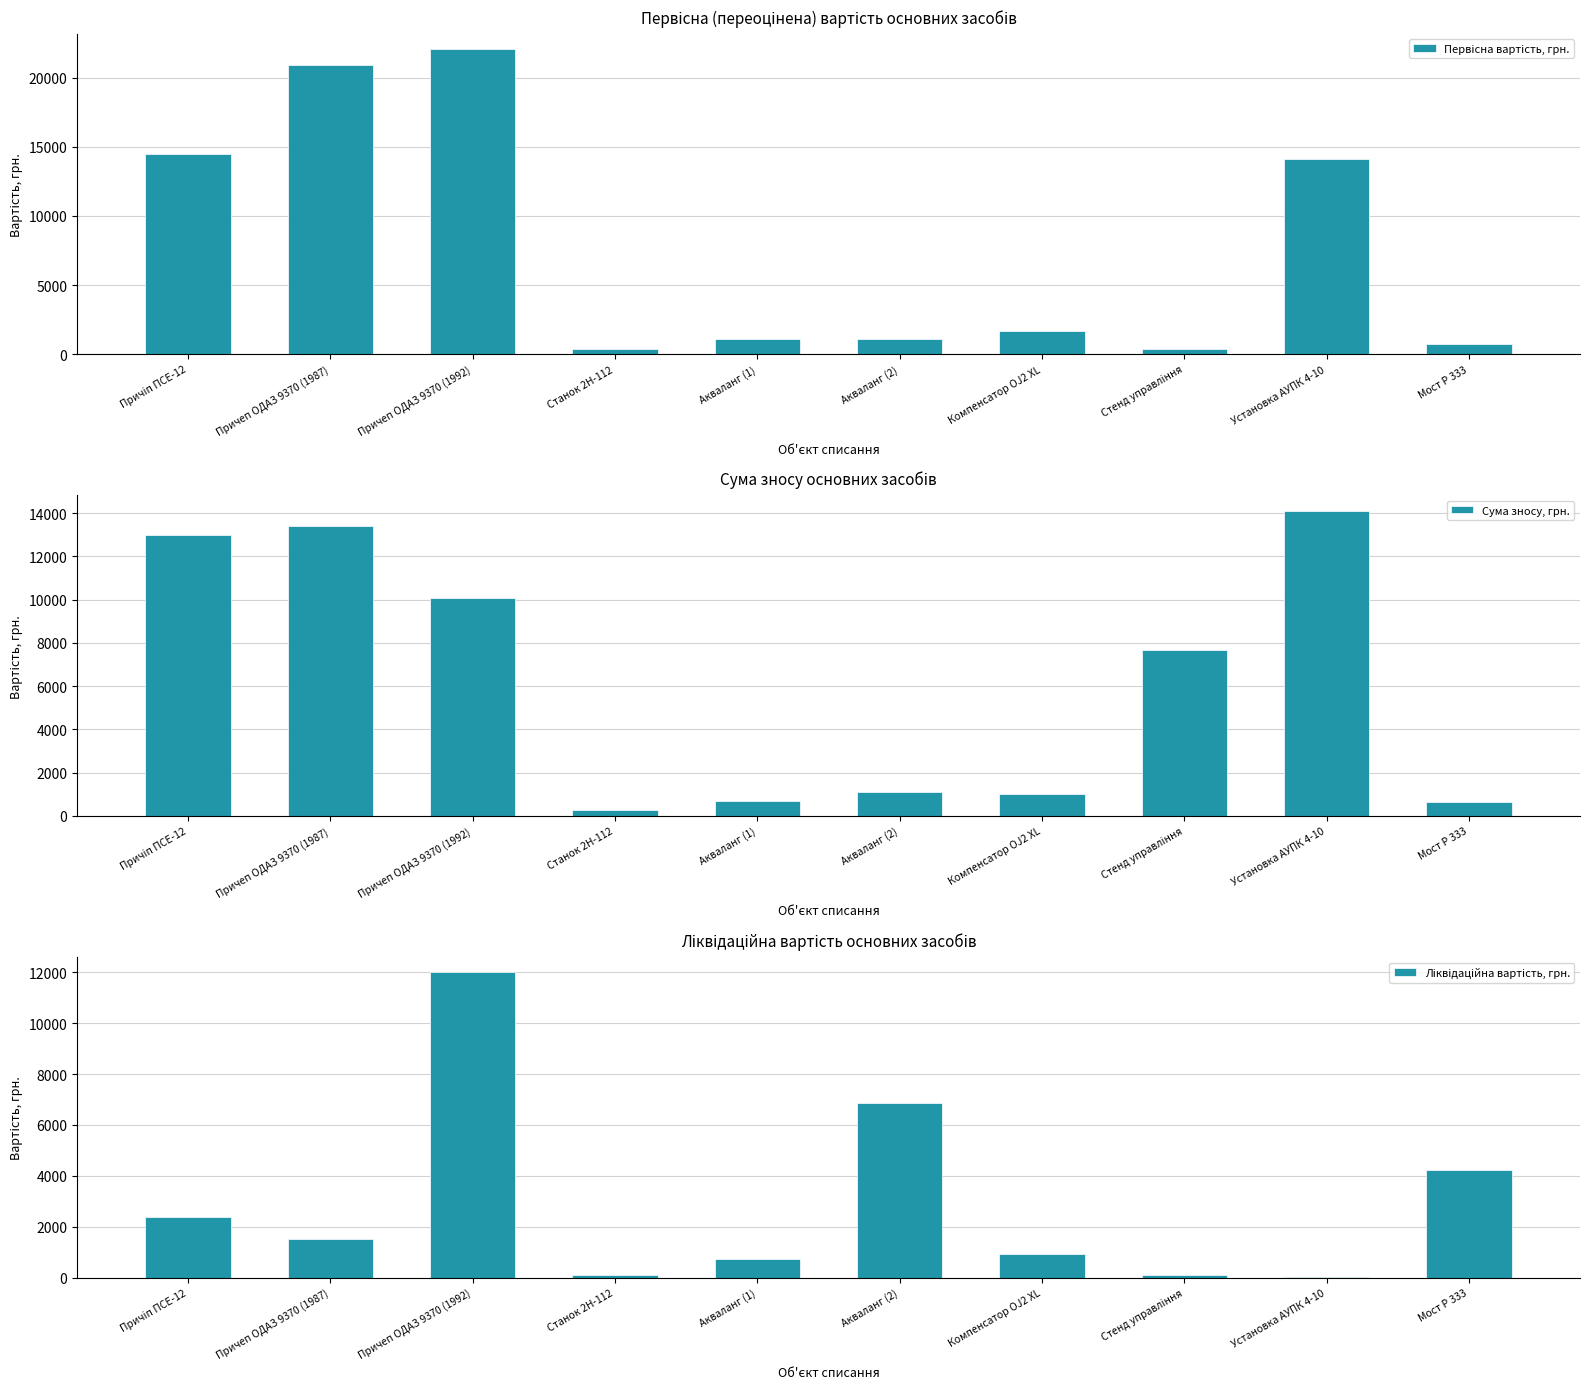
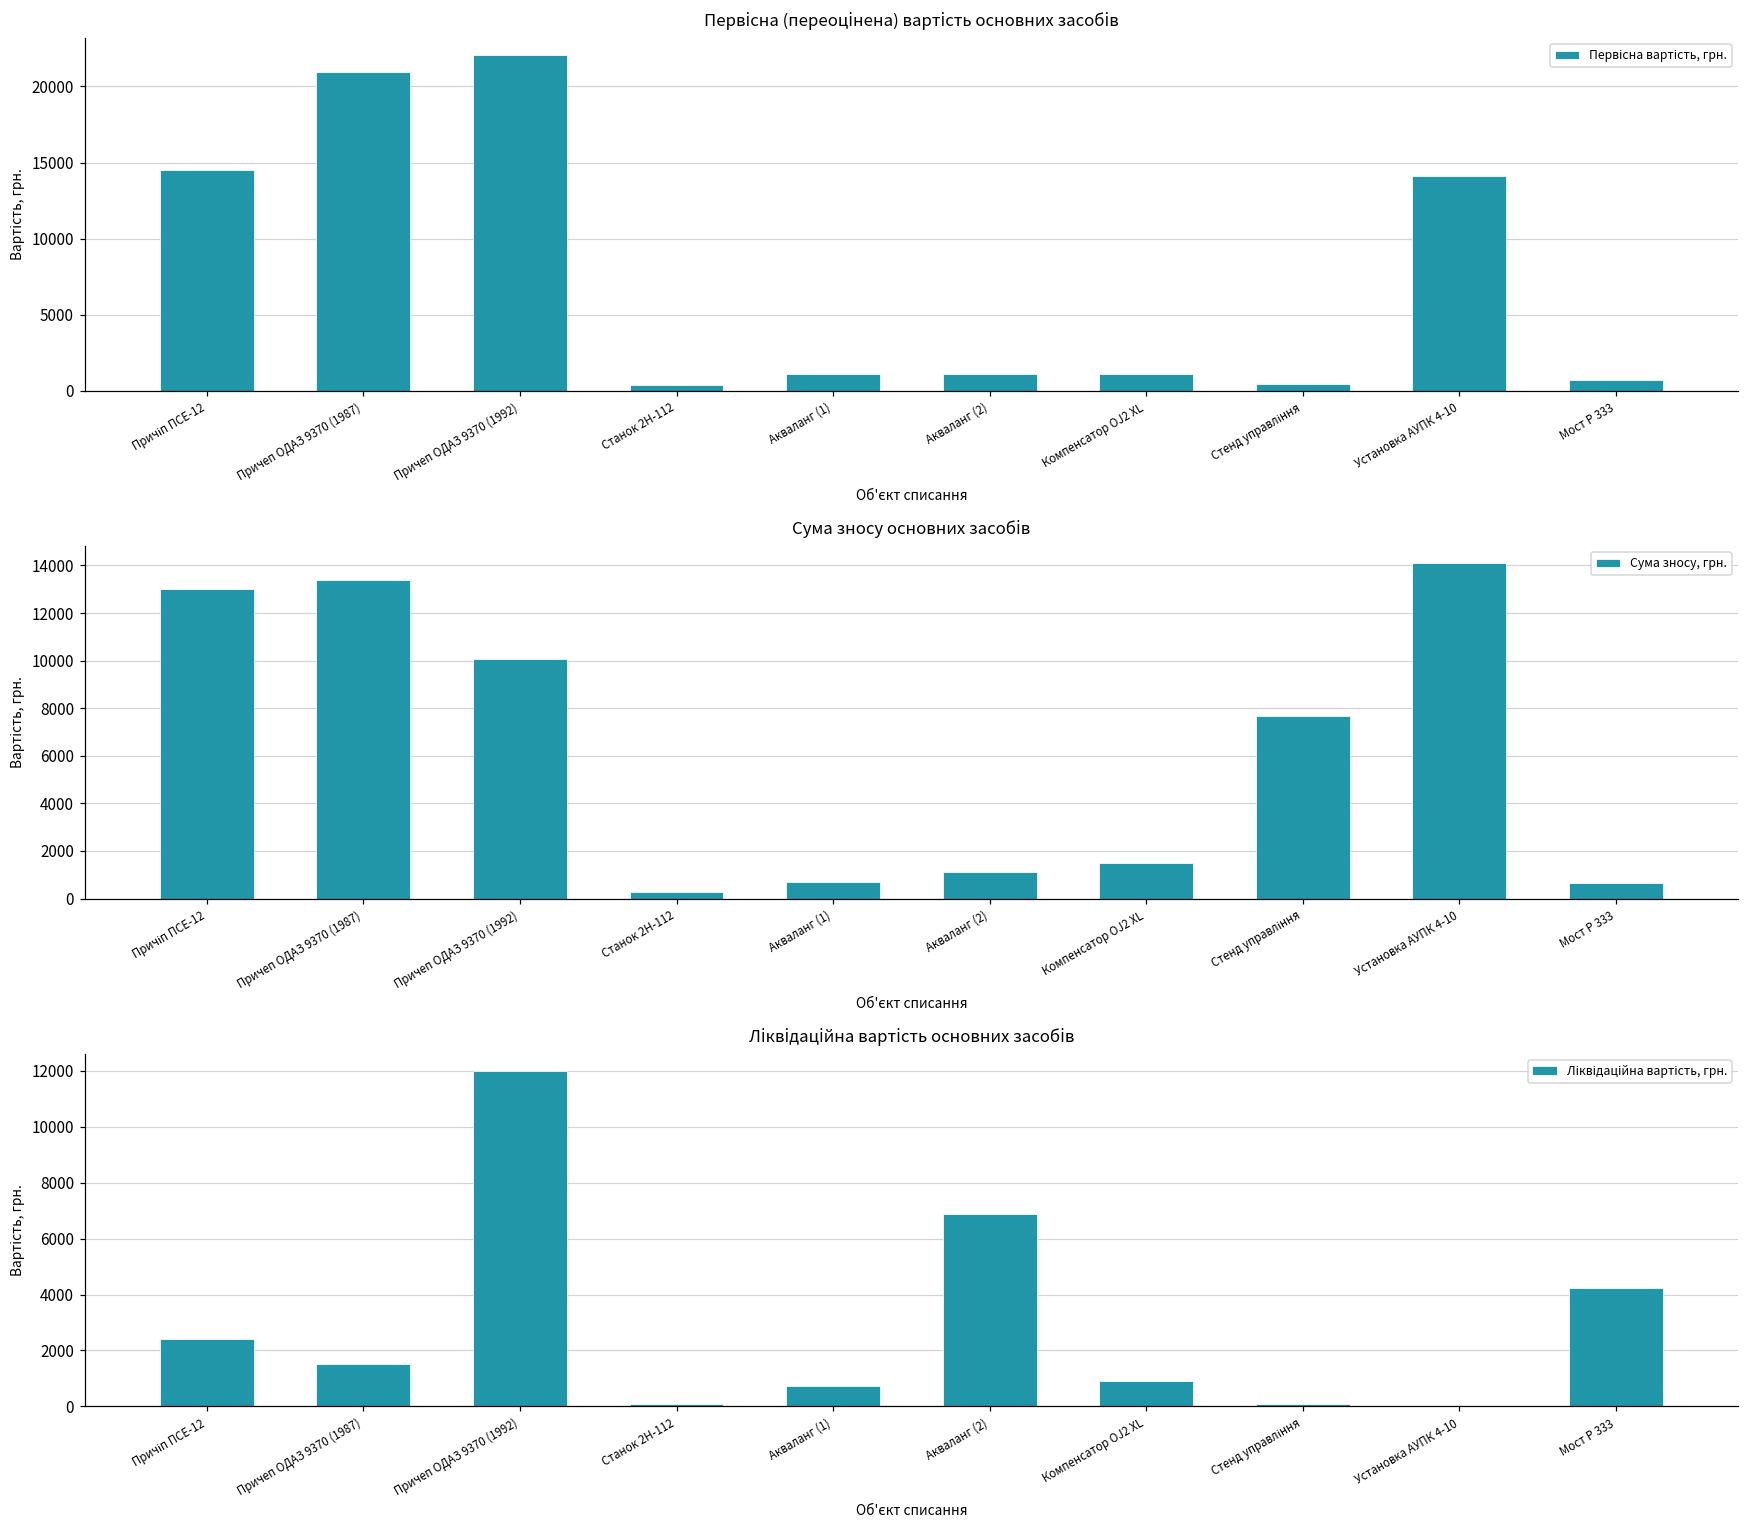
Первісна (переоцінена) вартість основних засобів, Компенсатор OJ2 XL: 1700 -> 1100
Сума зносу основних засобів, Компенсатор OJ2 XL: 1000 -> 1500
